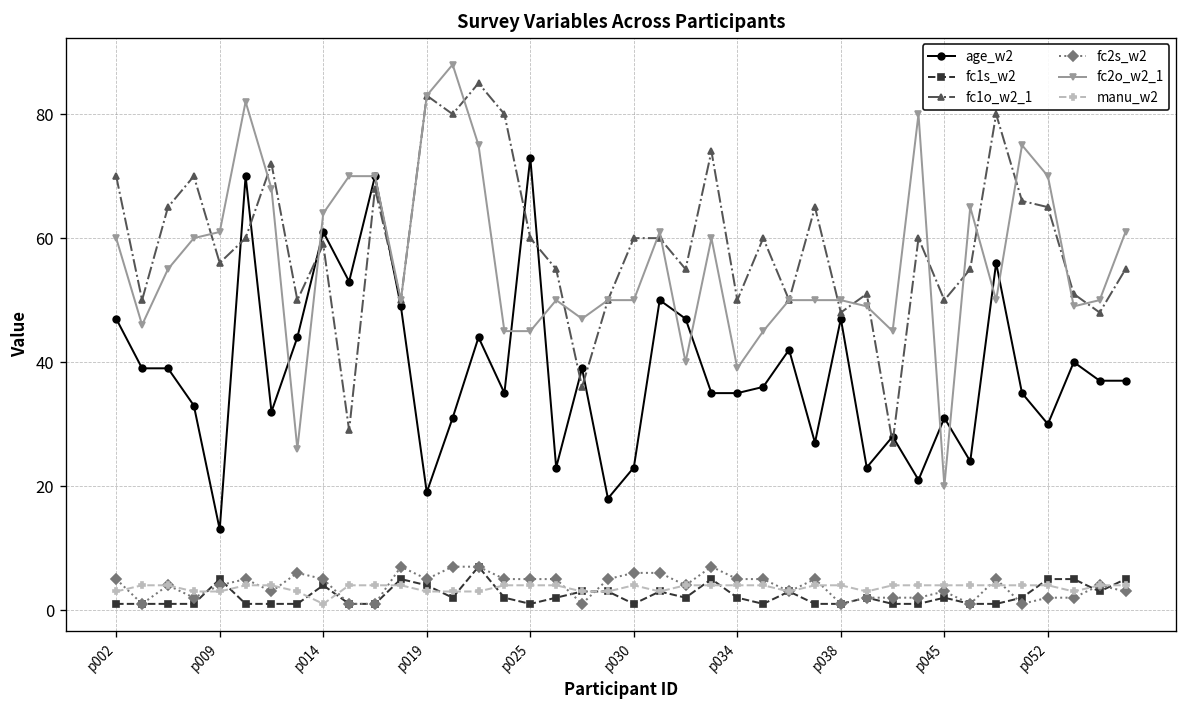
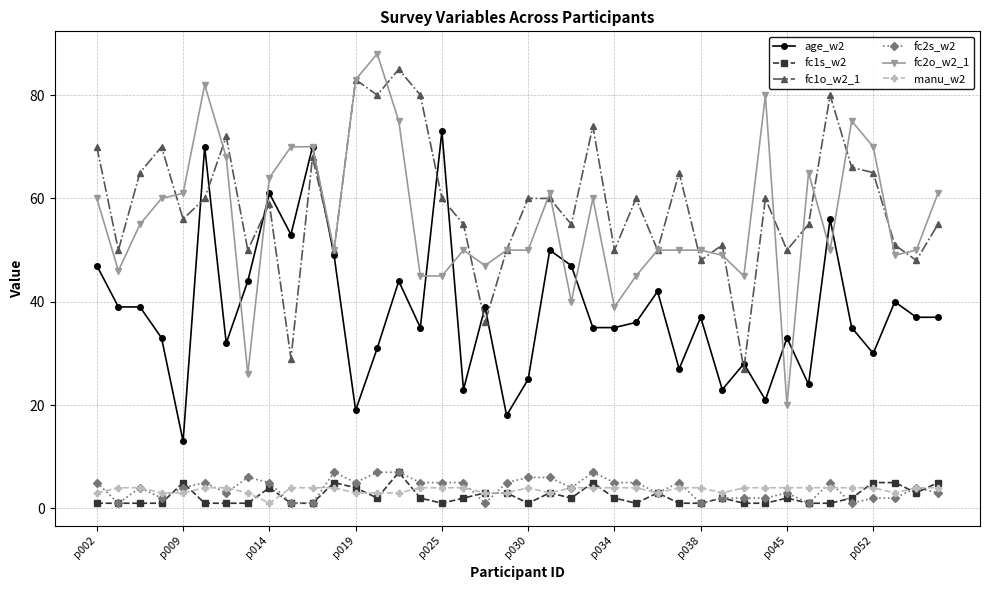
age_w2, p030: 23 -> 25
age_w2, p038: 47 -> 37
age_w2, p045: 31 -> 33
